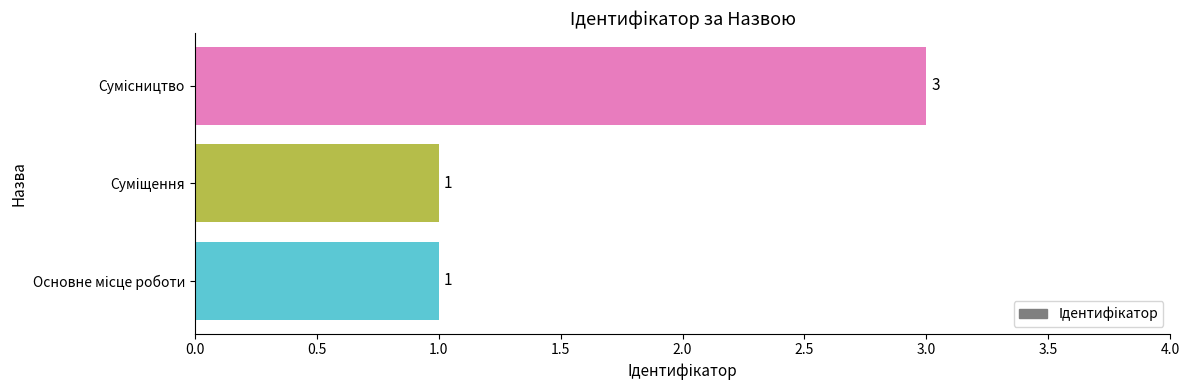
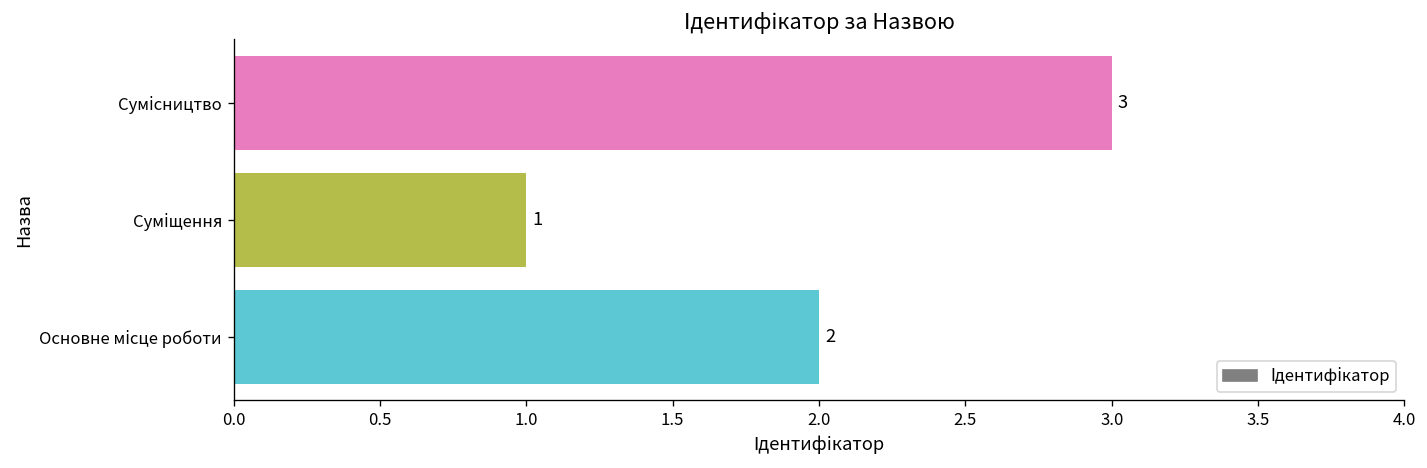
Основне місце роботи: 1 -> 2
